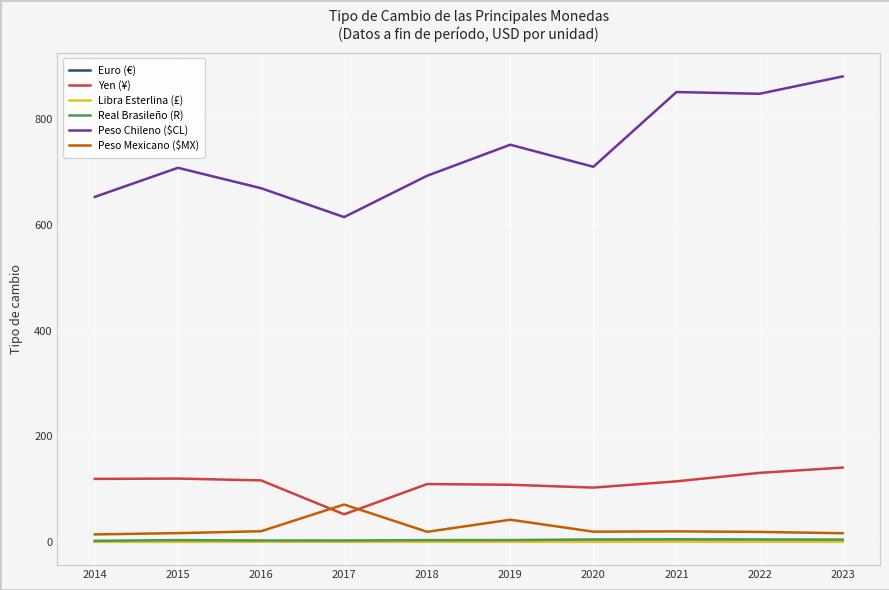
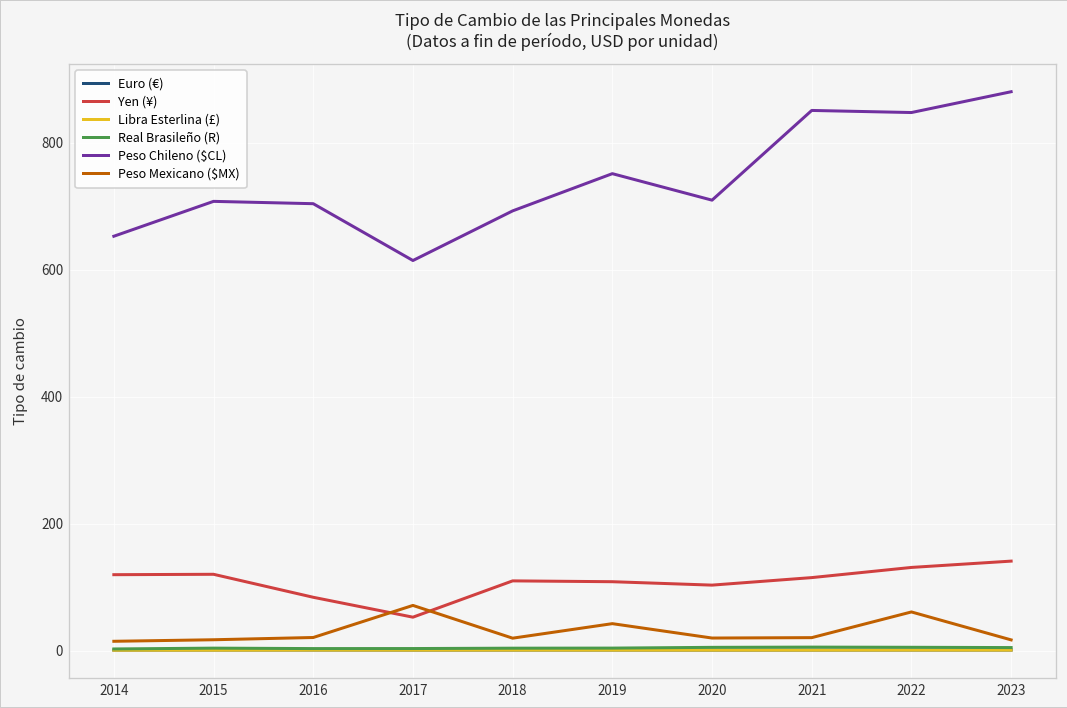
Yen (¥), 2016: 120 -> 80
Peso Chileno ($CL), 2016: 670 -> 700
Peso Mexicano ($MX), 2022: 20 -> 60
